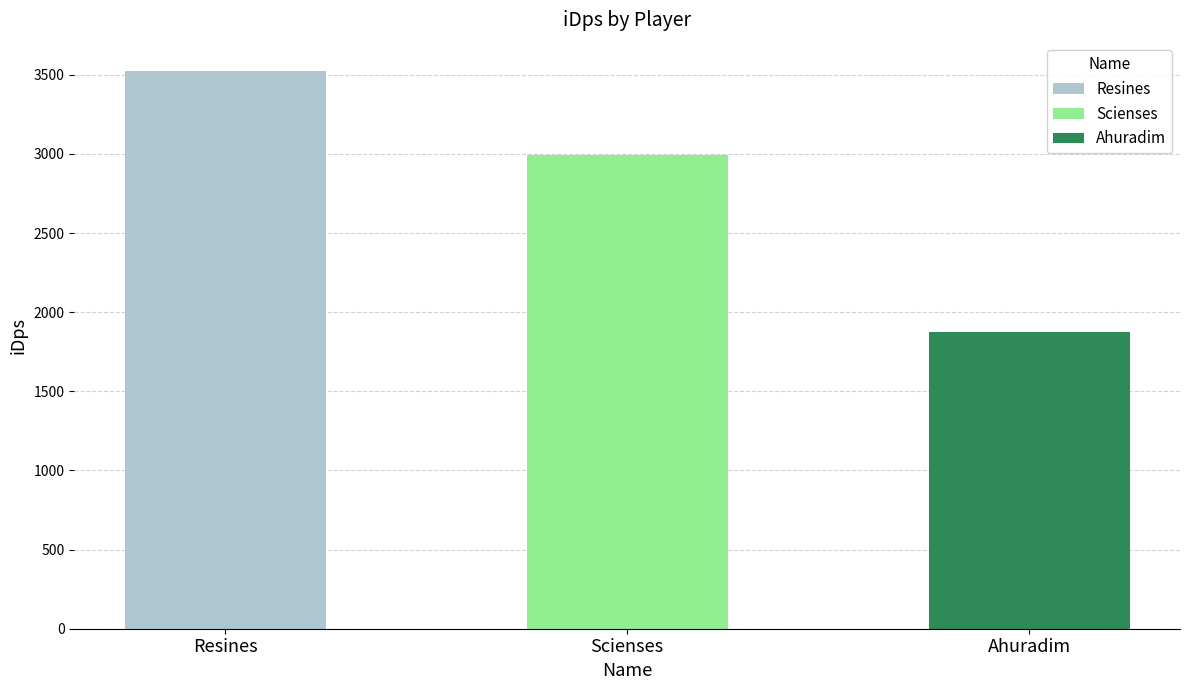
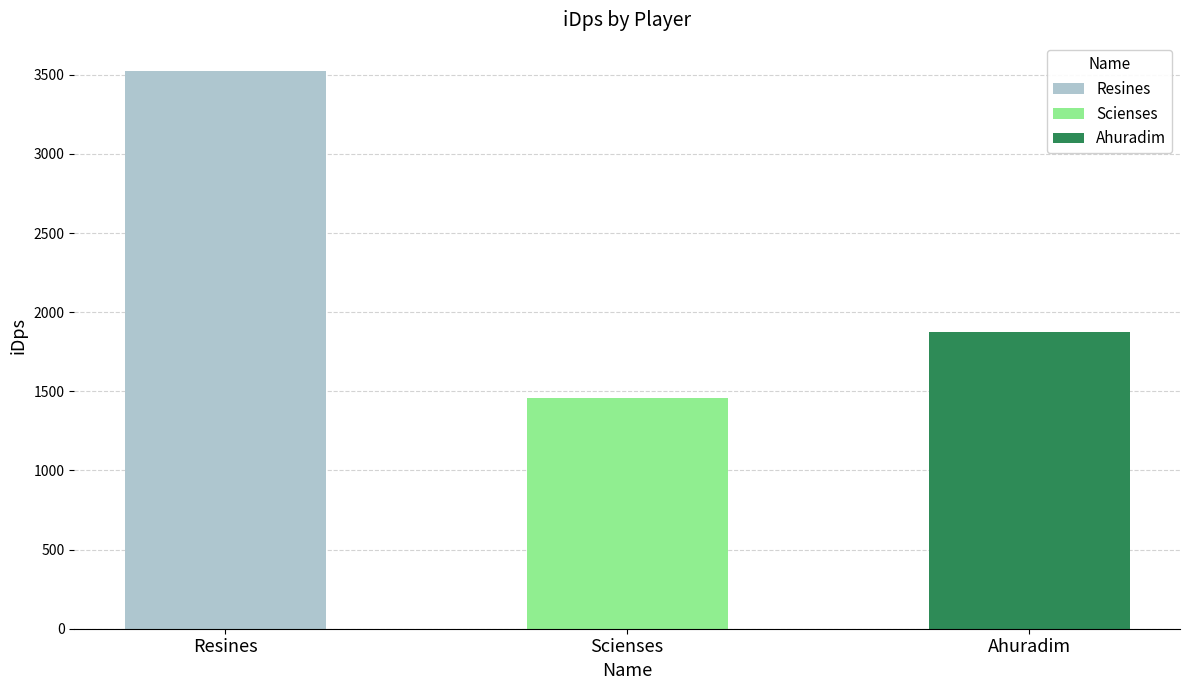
Scienses: 2990 -> 1460
